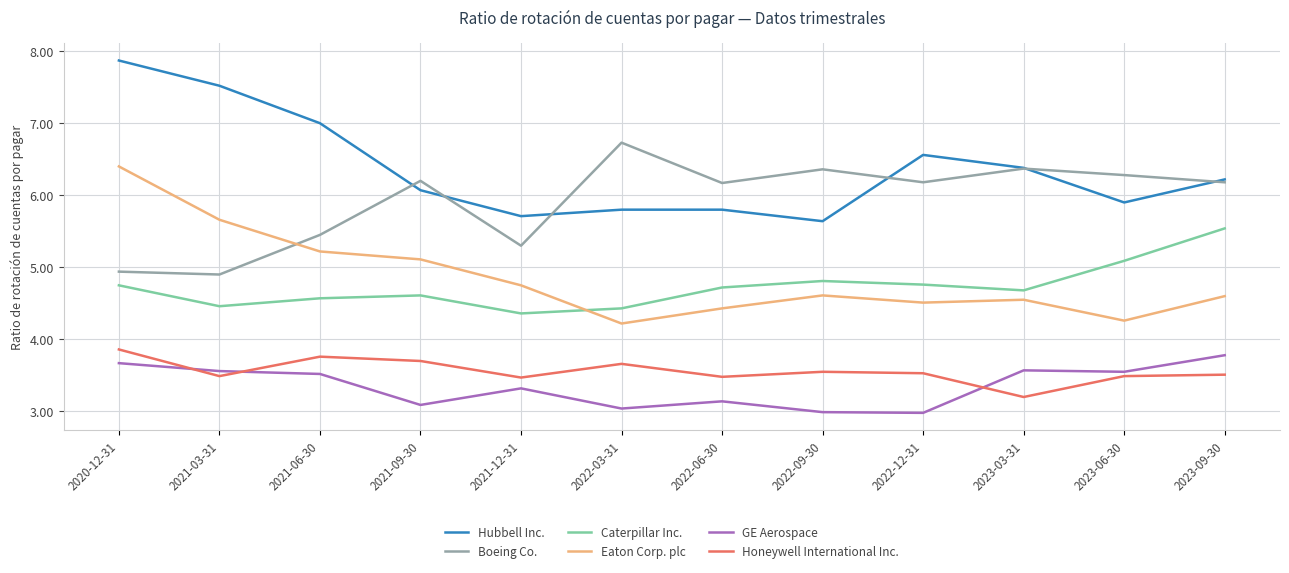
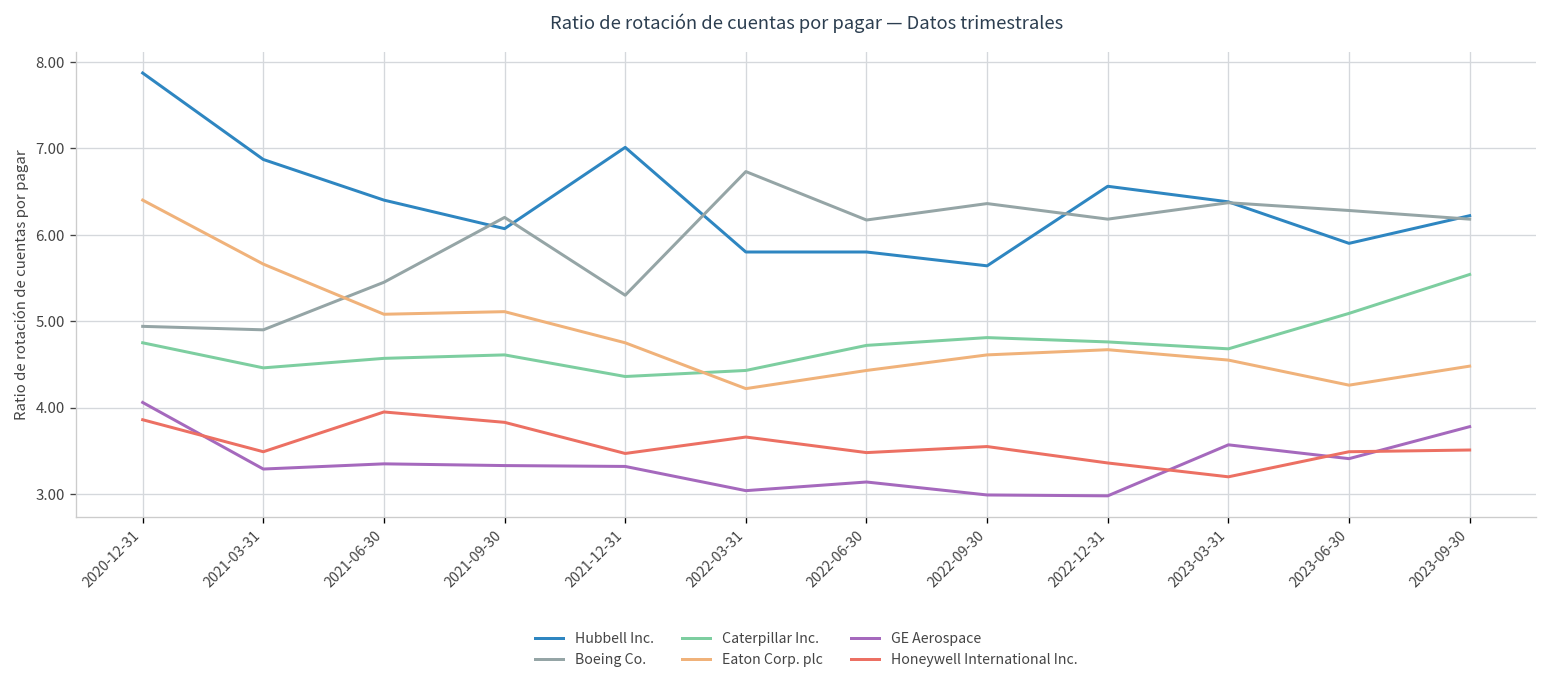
GE Aerospace, 2020-12-31: 3.7 -> 4.1
Hubbell Inc., 2021-03-31: 7.5 -> 6.9
GE Aerospace, 2021-03-31: 3.6 -> 3.3
Hubbell Inc., 2021-06-30: 7.0 -> 6.4
Eaton Corp. plc, 2021-06-30: 5.2 -> 5.1
GE Aerospace, 2021-06-30: 3.5 -> 3.4
Honeywell International Inc., 2021-06-30: 3.8 -> 4.0
GE Aerospace, 2021-09-30: 3.1 -> 3.3
Honeywell International Inc., 2021-09-30: 3.7 -> 3.8
Hubbell Inc., 2021-12-31: 5.7 -> 7.0
Eaton Corp. plc, 2022-12-31: 4.5 -> 4.7
Honeywell International Inc., 2022-12-31: 3.5 -> 3.4
GE Aerospace, 2023-06-30: 3.6 -> 3.4
Eaton Corp. plc, 2023-09-30: 4.6 -> 4.5
